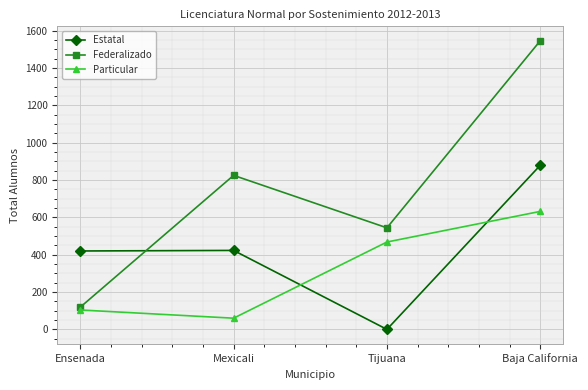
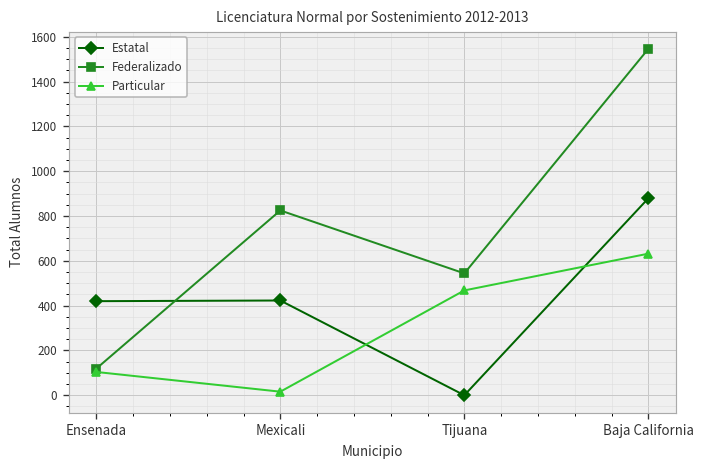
Particular, Mexicali: 60 -> 20
